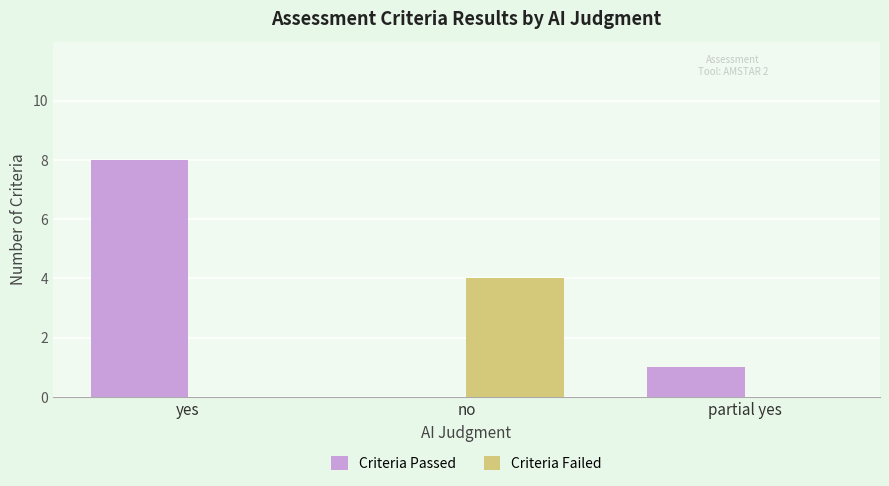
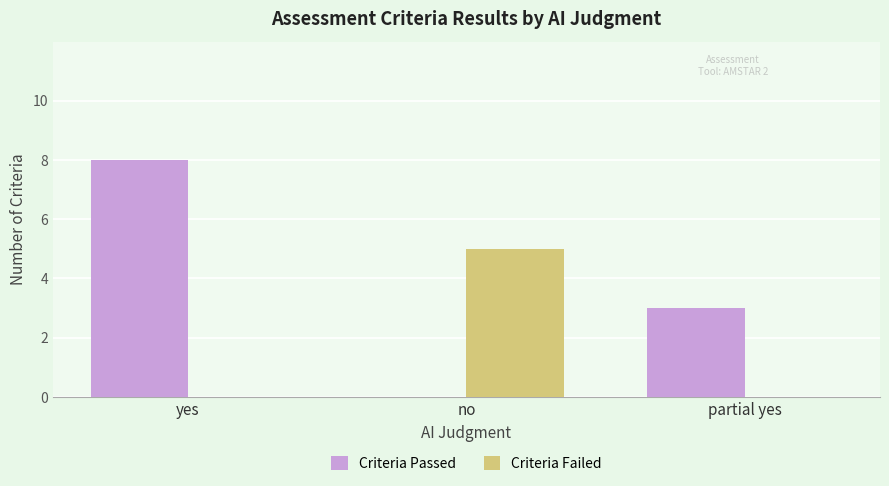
Criteria Failed, no: 4 -> 5
Criteria Passed, partial yes: 1 -> 3
